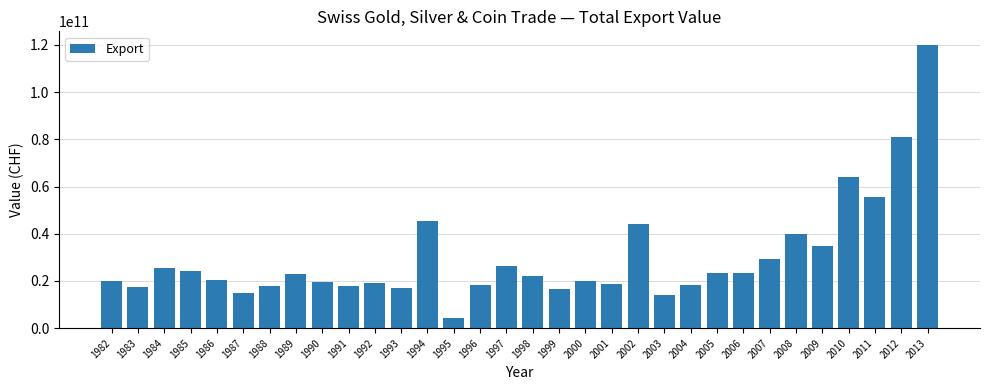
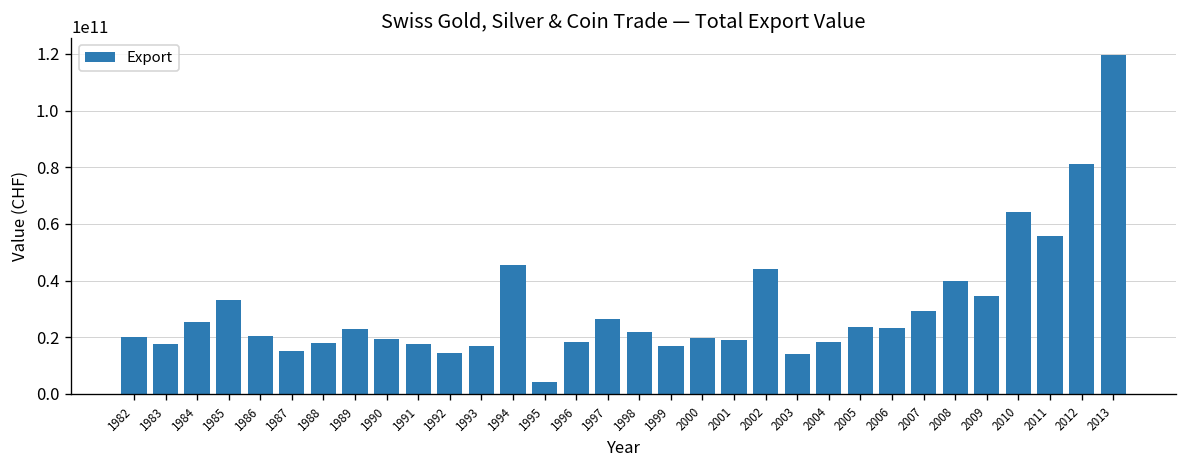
1985: 24000000000 -> 33000000000
1992: 19000000000 -> 15000000000
